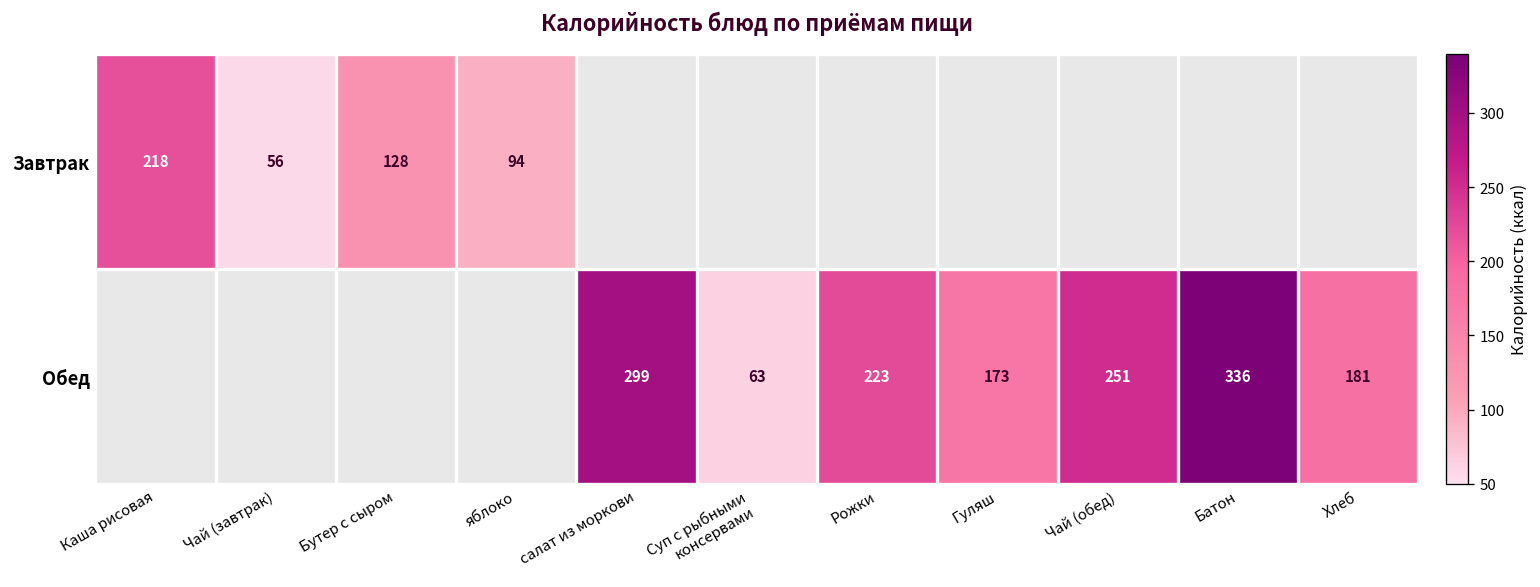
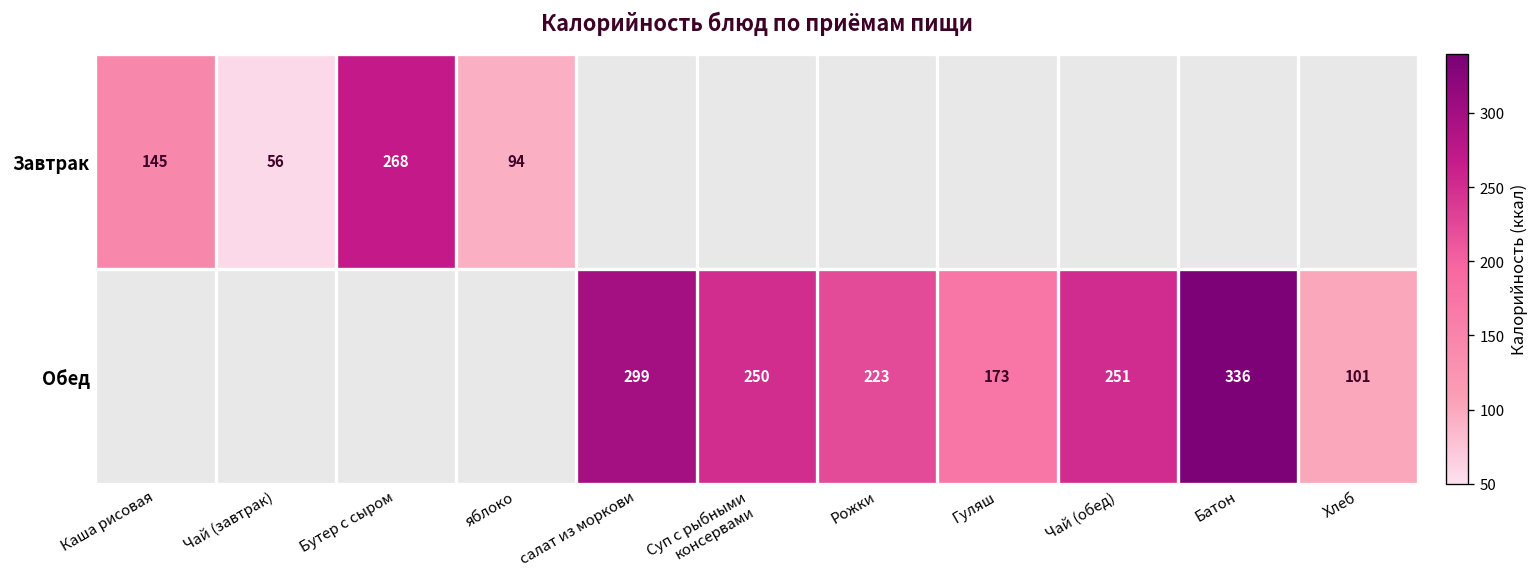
Завтрак, Каша рисовая: 218 -> 145
Завтрак, Бутер с сыром: 128 -> 268
Обед, Суп с рыбными консервами: 63 -> 250
Обед, Хлеб: 181 -> 101
